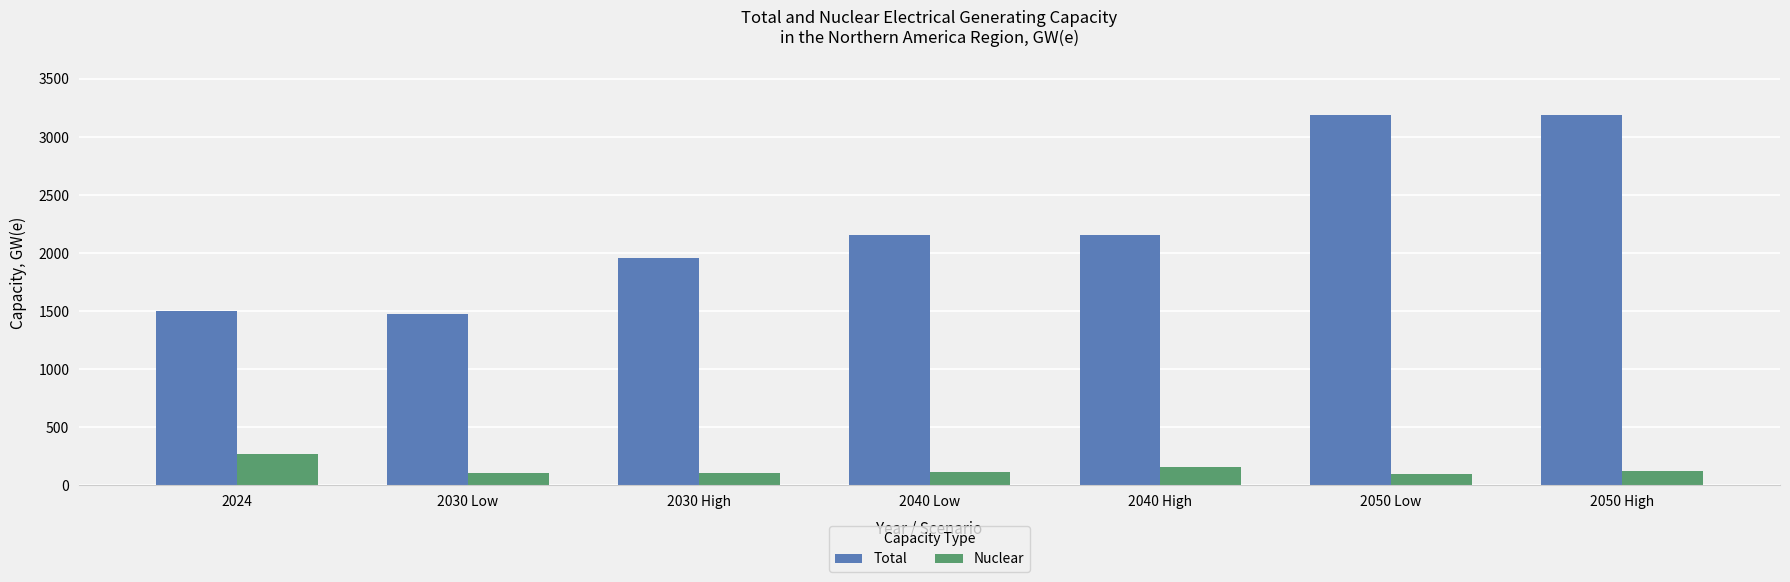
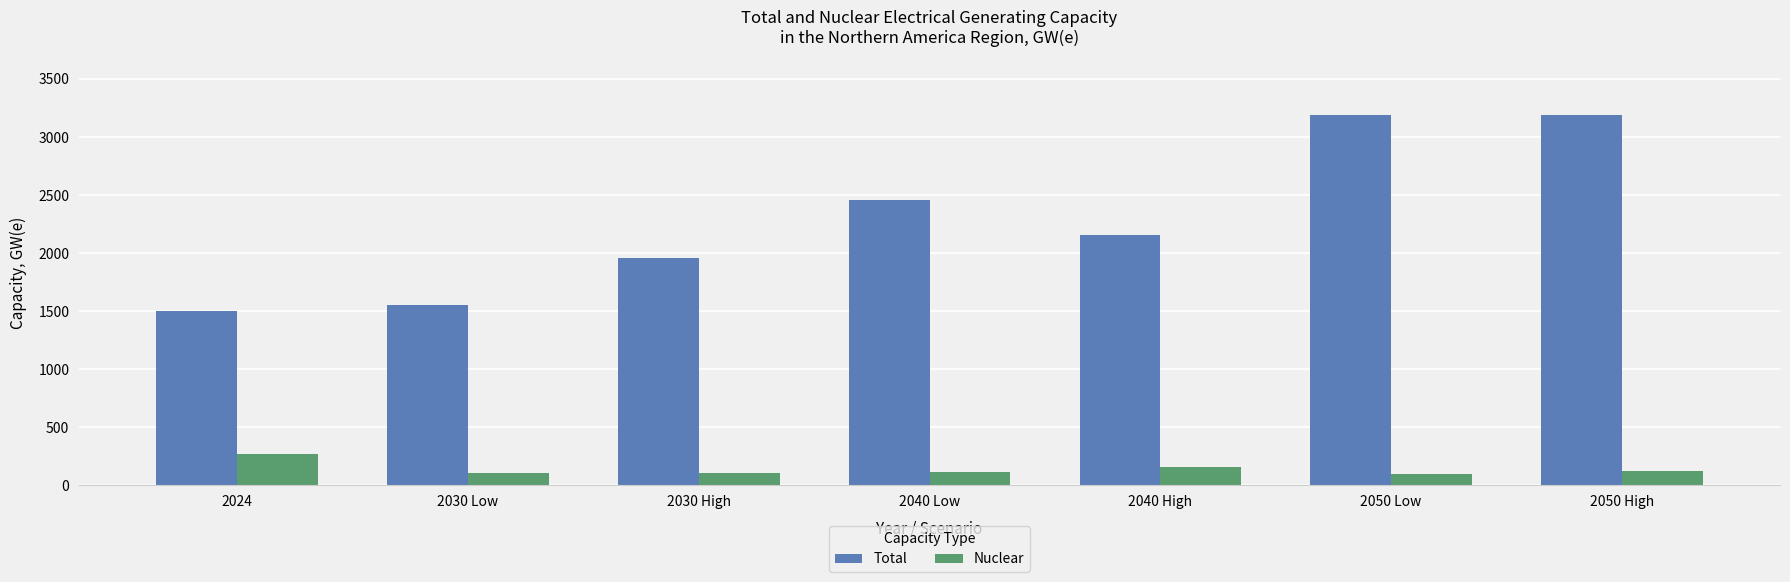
Total, 2030 Low: 1480 -> 1550
Total, 2040 Low: 2150 -> 2460
